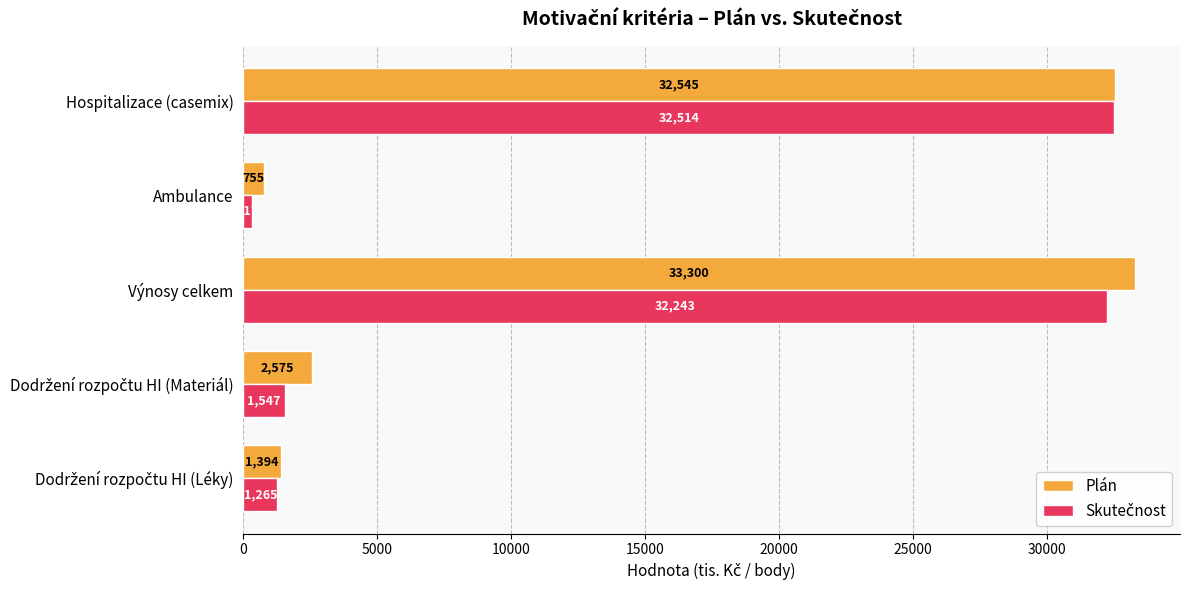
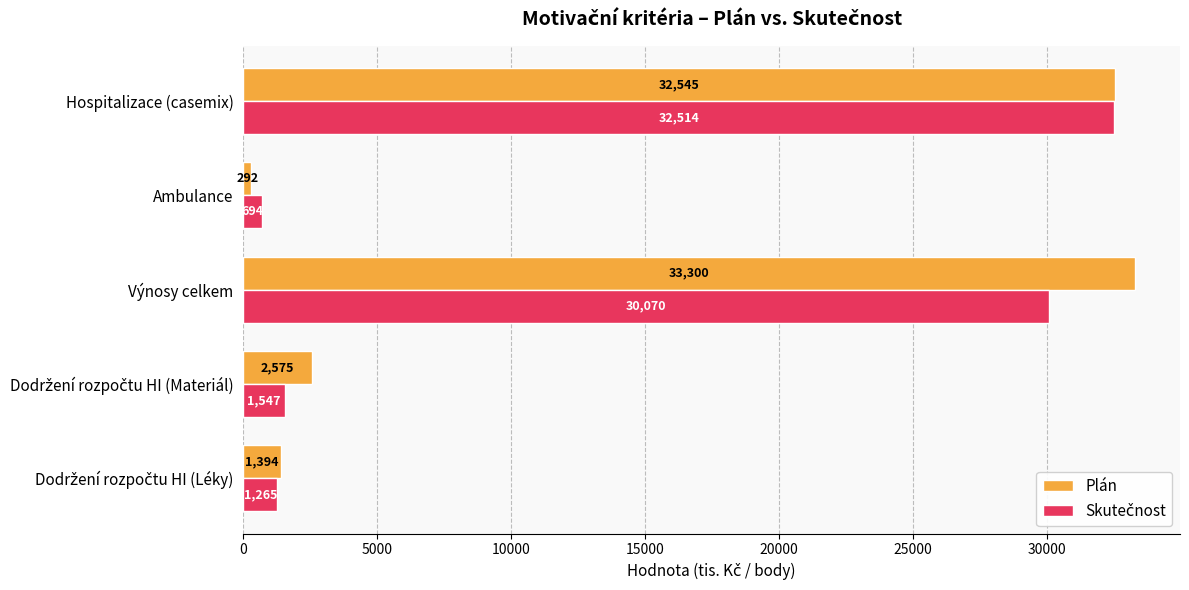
Plán, Ambulance: 755 -> 292
Skutečnost, Ambulance: 300 -> 700
Skutečnost, Výnosy celkem: 32,243 -> 30,070
